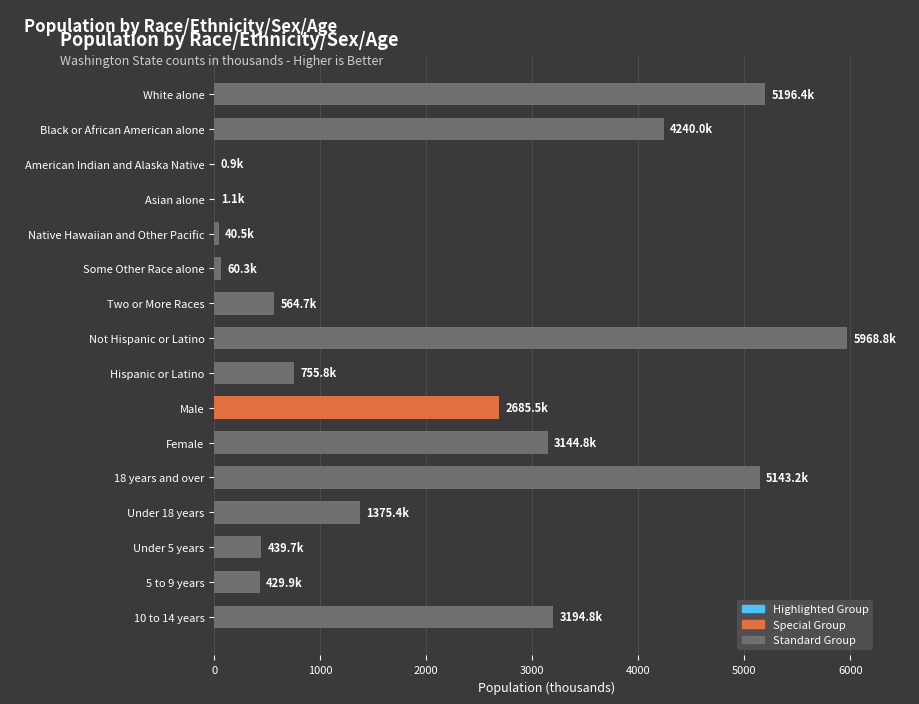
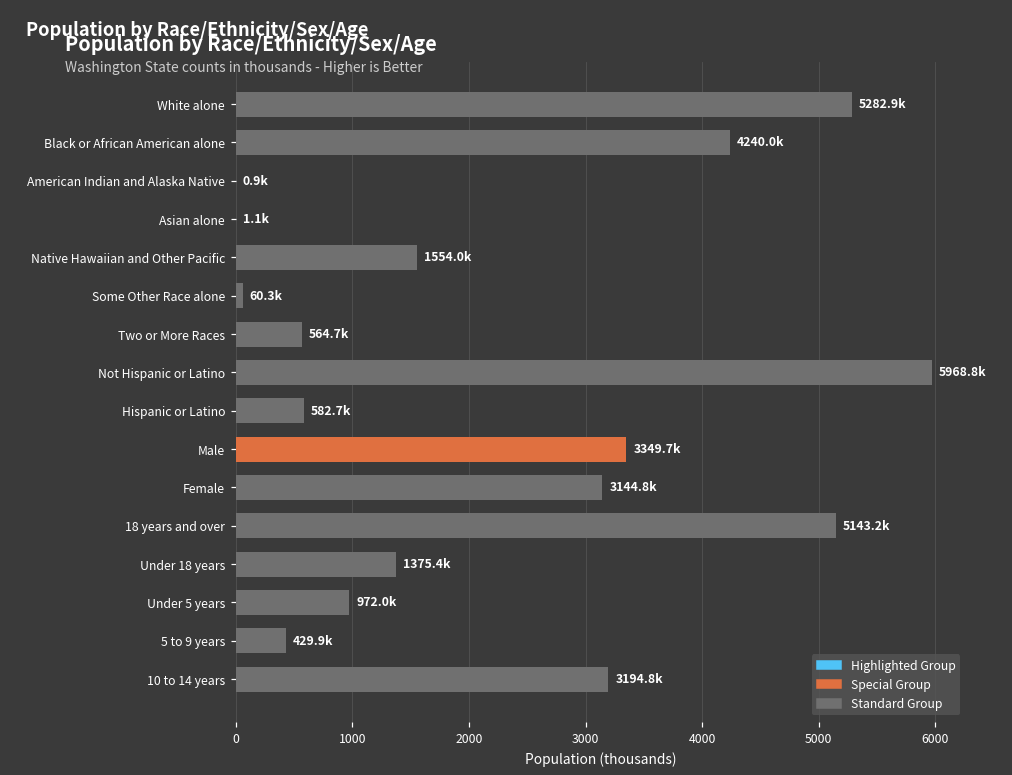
White alone: 5196.4k -> 5282.9k
Native Hawaiian and Other Pacific: 40.5k -> 1554.0k
Hispanic or Latino: 755.8k -> 582.7k
Male: 2685.5k -> 3349.7k
Under 5 years: 439.7k -> 972.0k
